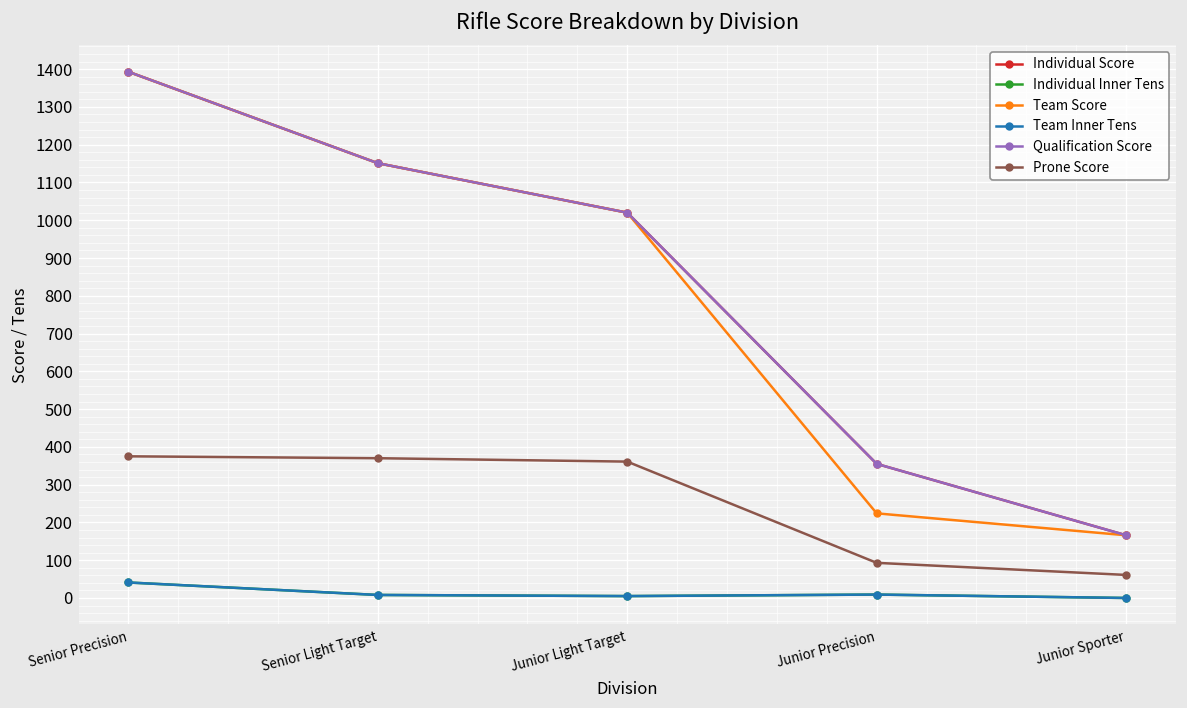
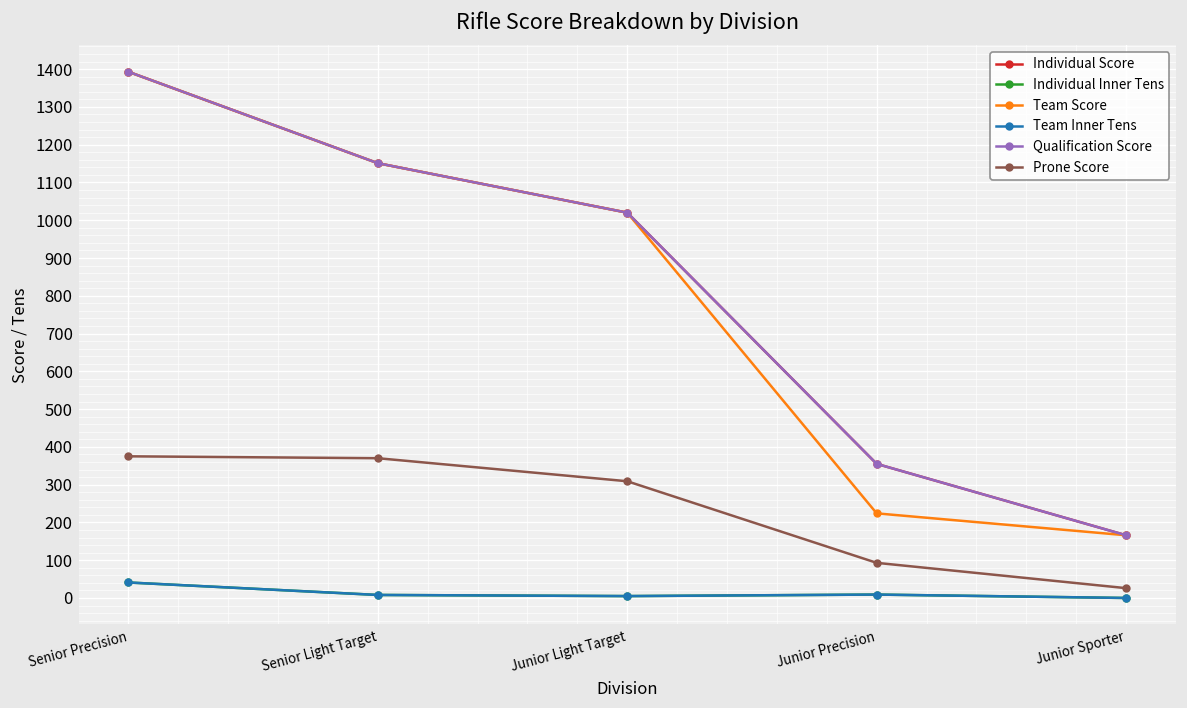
Prone Score, Junior Light Target: 360 -> 310
Prone Score, Junior Sporter: 60 -> 30
